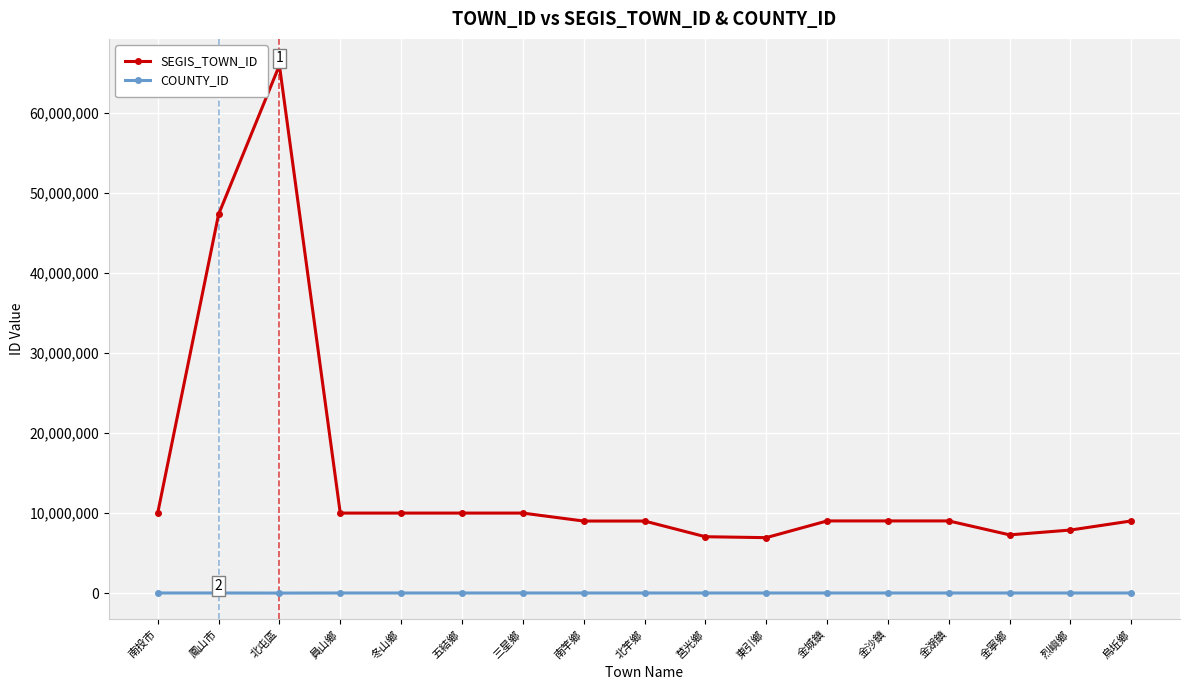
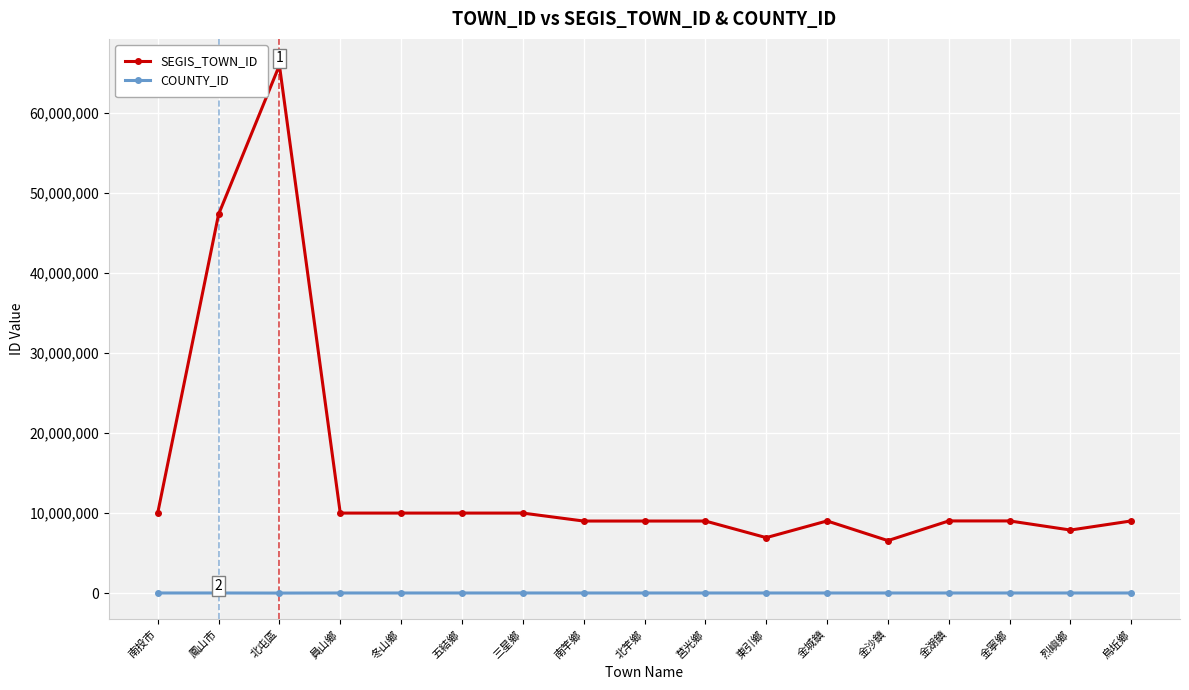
SEGIS_TOWN_ID, 莒光鄉: 7,000,000 -> 9,000,000
SEGIS_TOWN_ID, 金沙鎮: 9,000,000 -> 7,000,000
SEGIS_TOWN_ID, 金寧鄉: 7,000,000 -> 9,000,000
